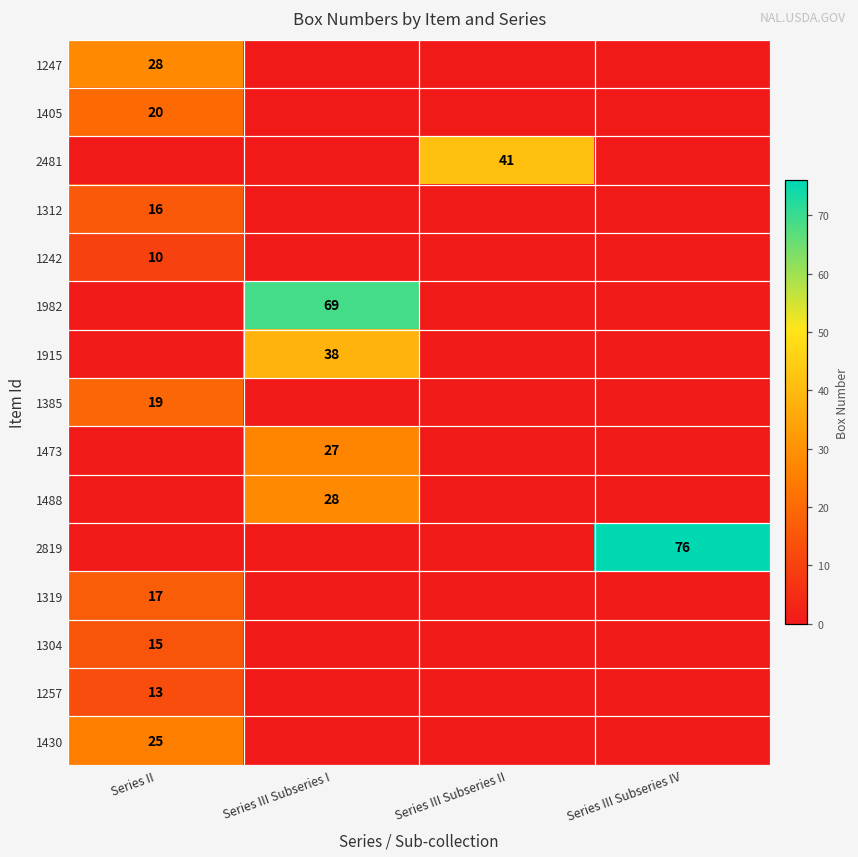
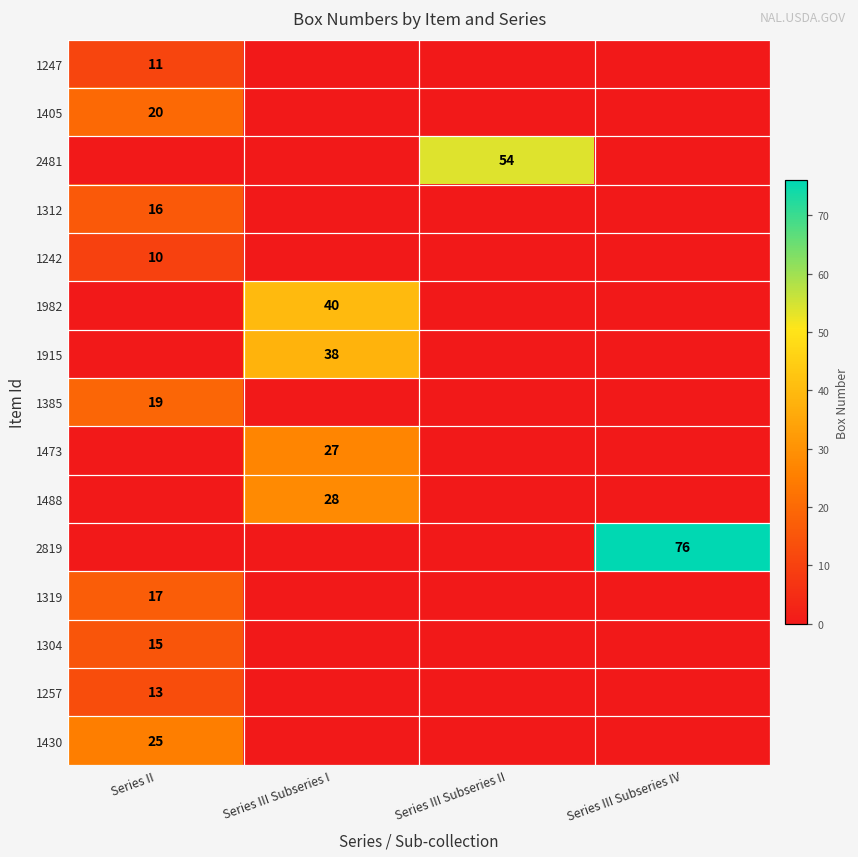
1247, Series II: 28 -> 11
2481, Series III Subseries II: 41 -> 54
1982, Series III Subseries I: 69 -> 40
